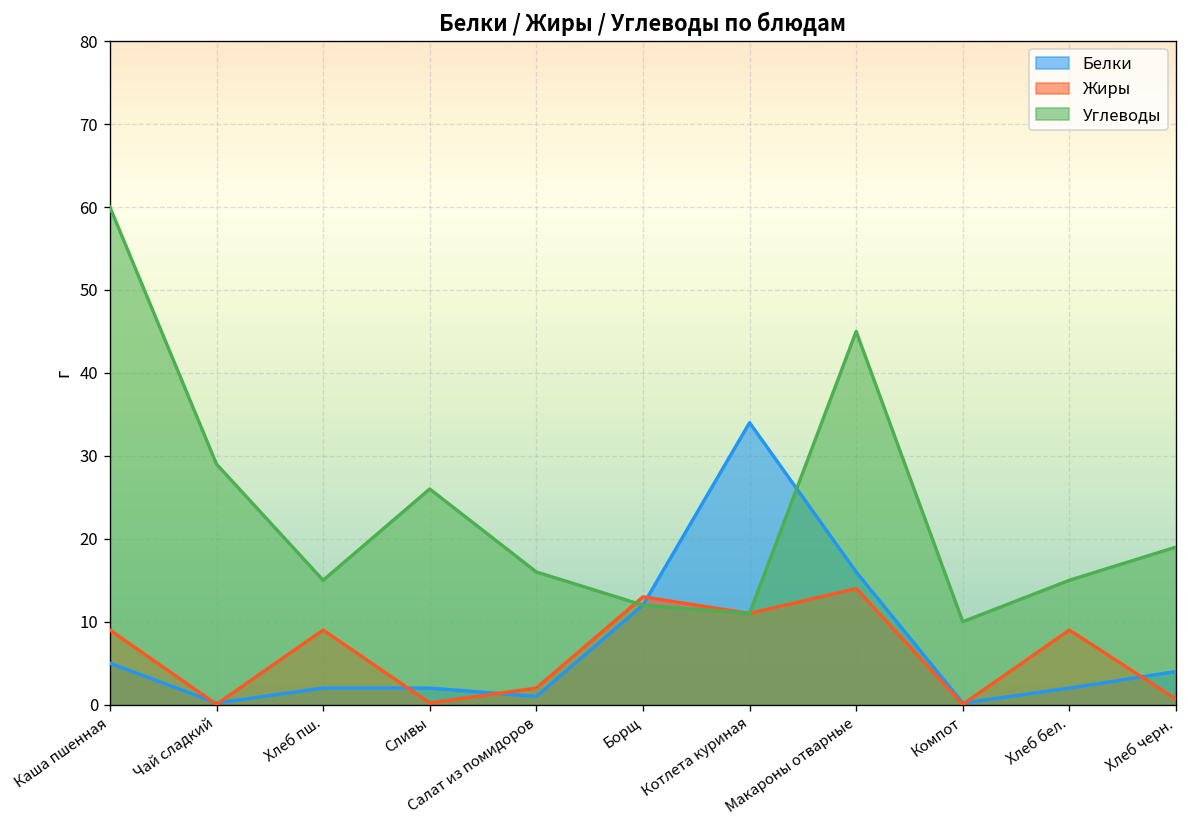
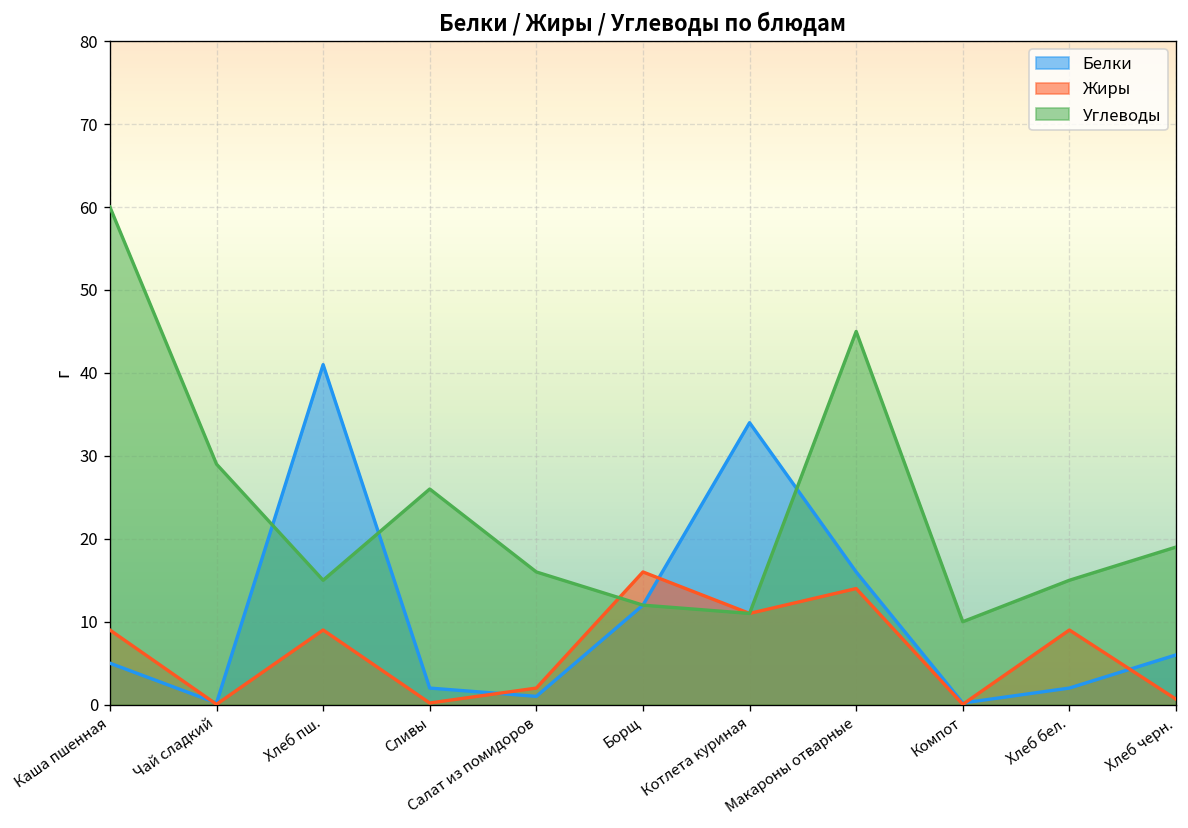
Белки, Хлеб пш.: 2 -> 41
Жиры, Борщ: 13 -> 16
Белки, Хлеб черн.: 4 -> 6
